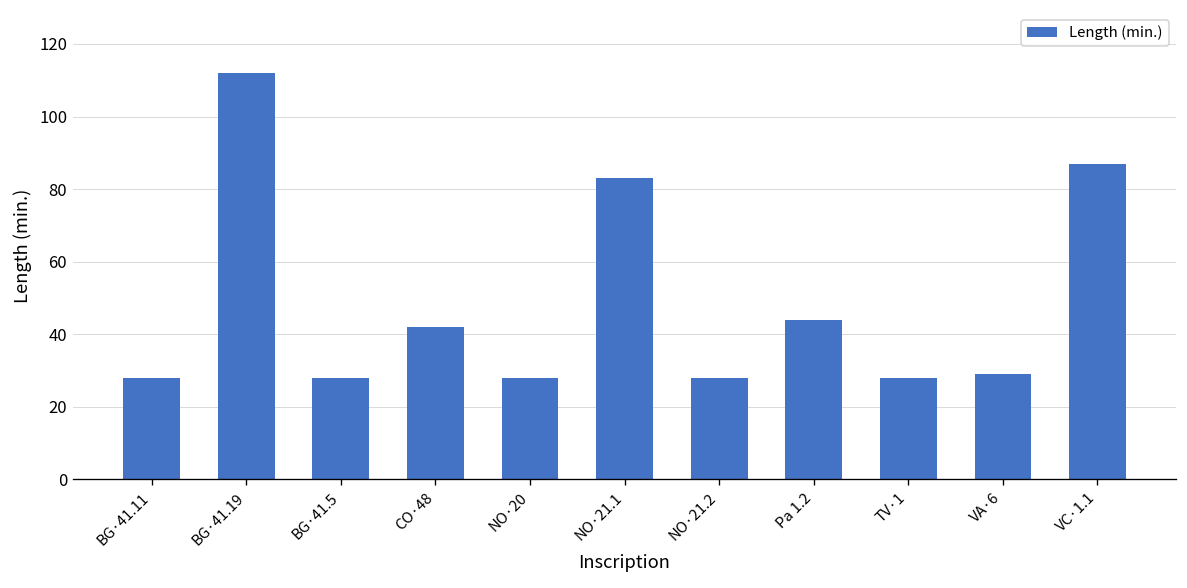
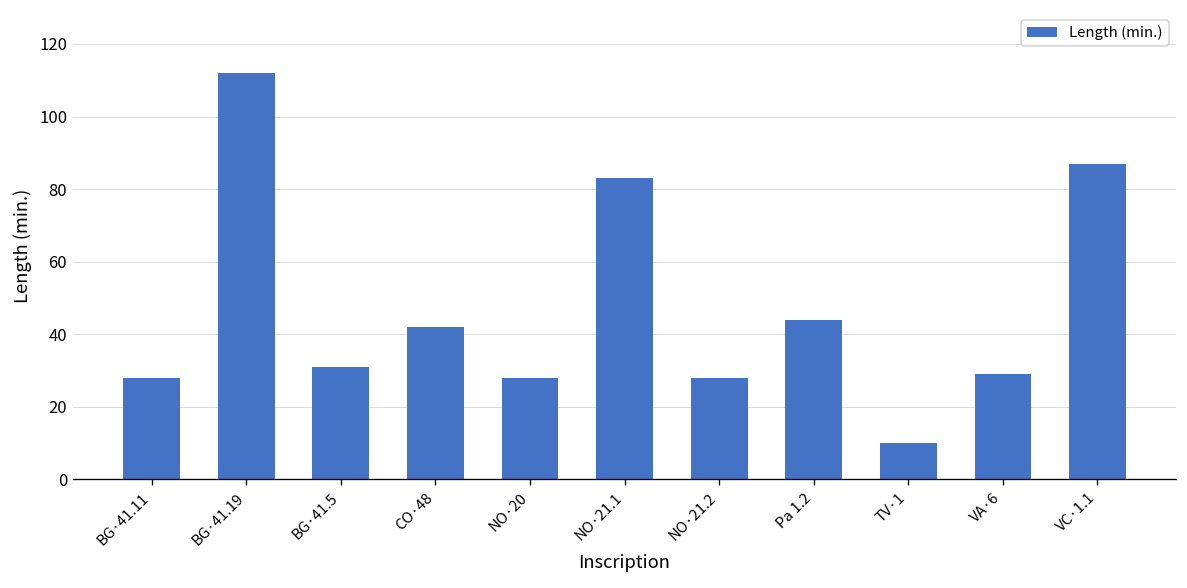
BG·41.5: 28 -> 31
TV·1: 28 -> 10
